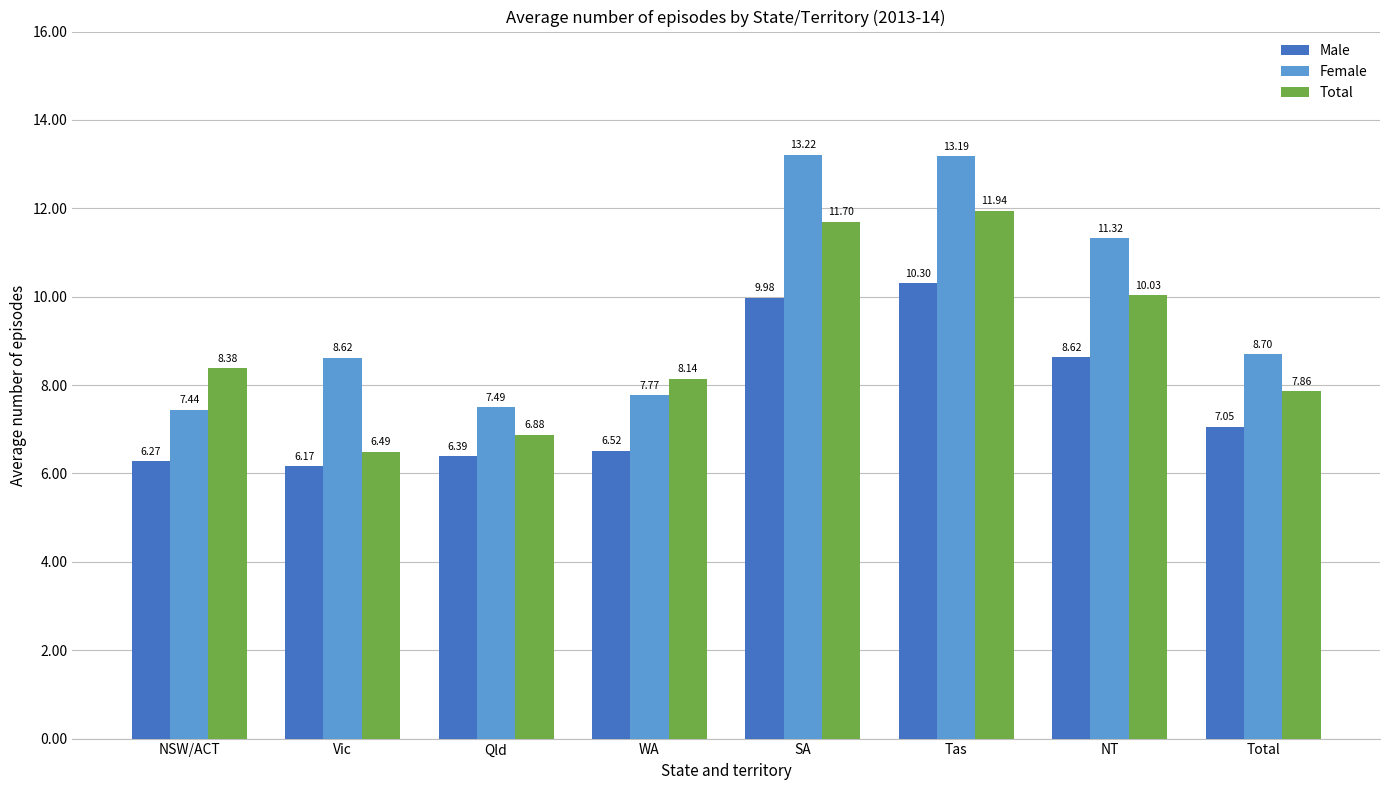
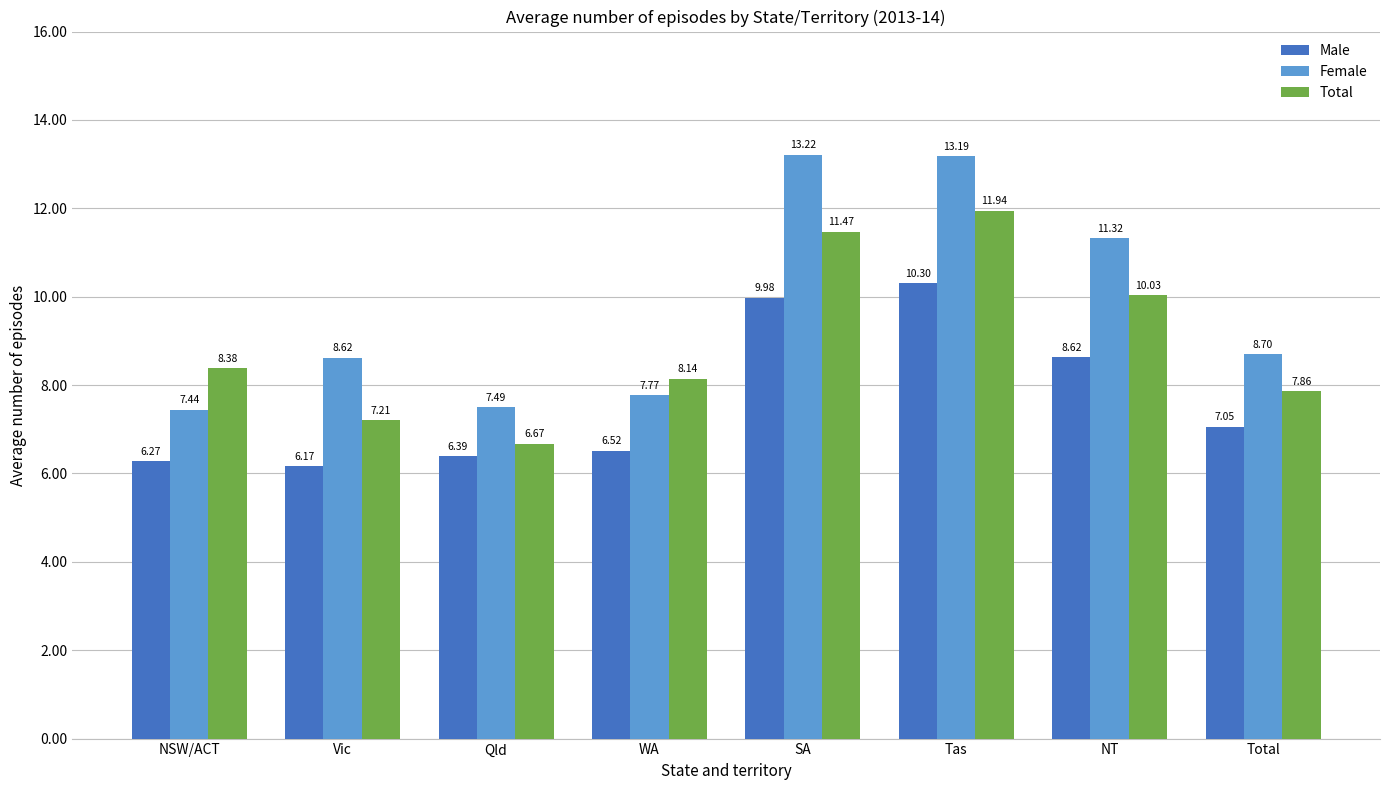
Total, Vic: 6.49 -> 7.21
Total, Qld: 6.88 -> 6.67
Total, SA: 11.70 -> 11.47
